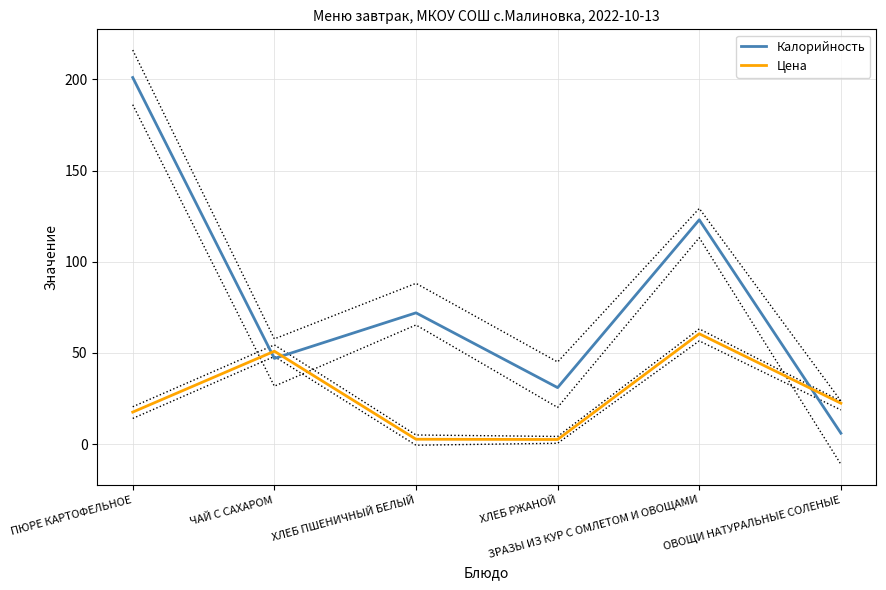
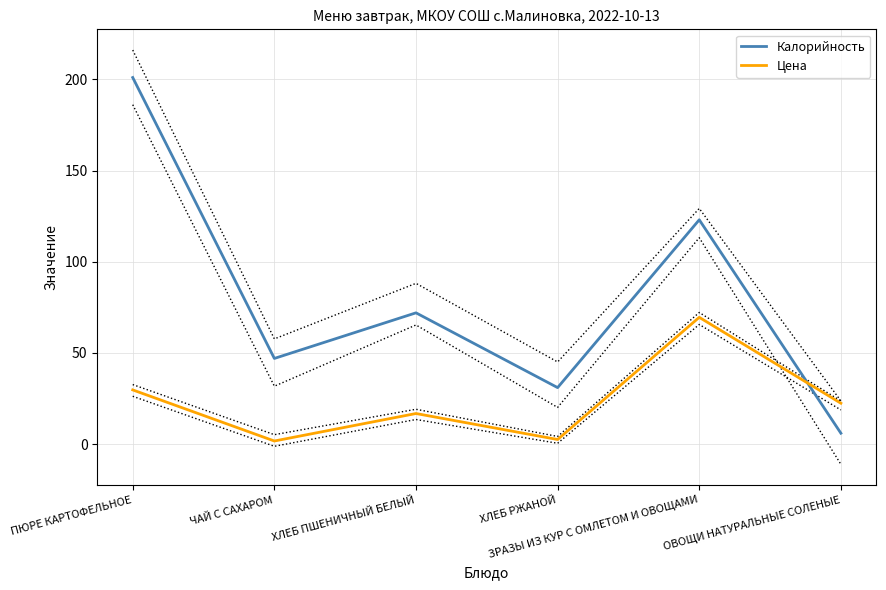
Цена, ПЮРЕ КАРТОФЕЛЬНОЕ: 18 -> 30
Цена, ЧАЙ С САХАРОМ: 51 -> 2
Цена, ХЛЕБ ПШЕНИЧНЫЙ БЕЛЫЙ: 3 -> 17
Цена, ЗРАЗЫ ИЗ КУР С ОМЛЕТОМ И ОВОЩАМИ: 61 -> 70
